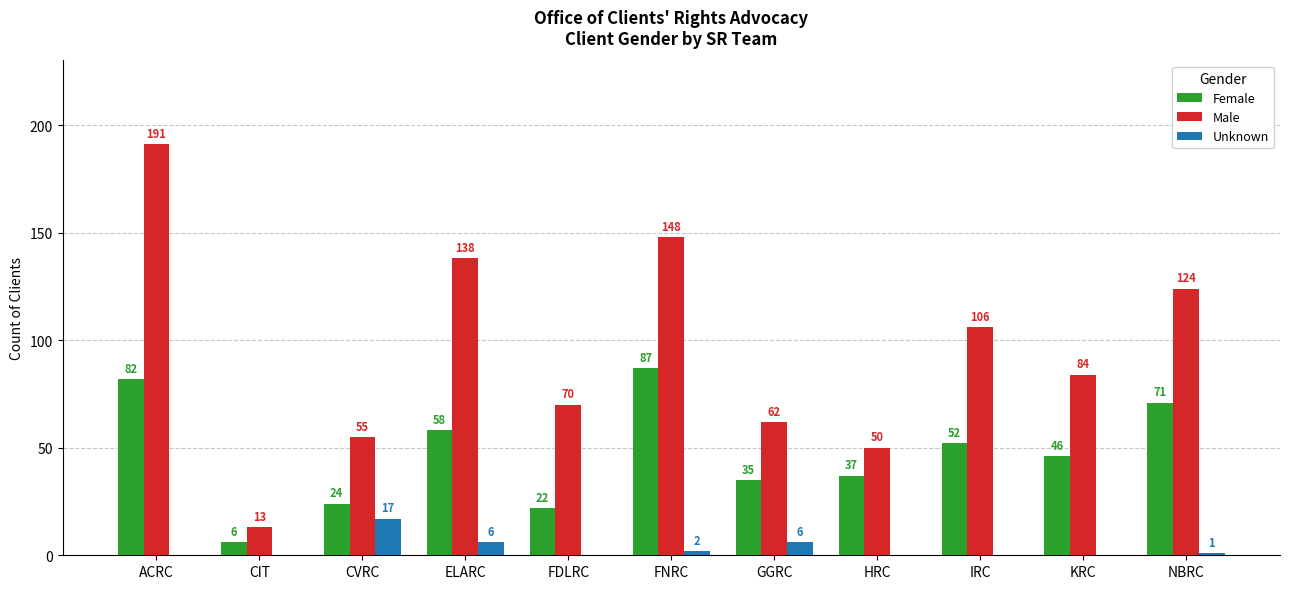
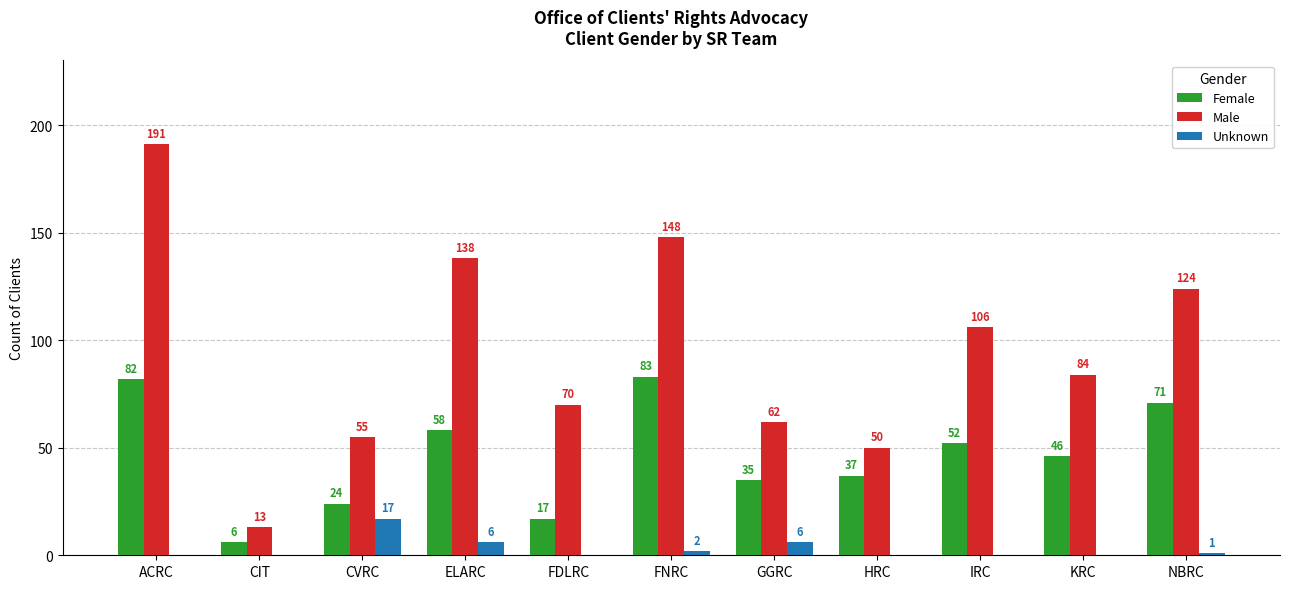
Female, FDLRC: 22 -> 17
Female, FNRC: 87 -> 83
